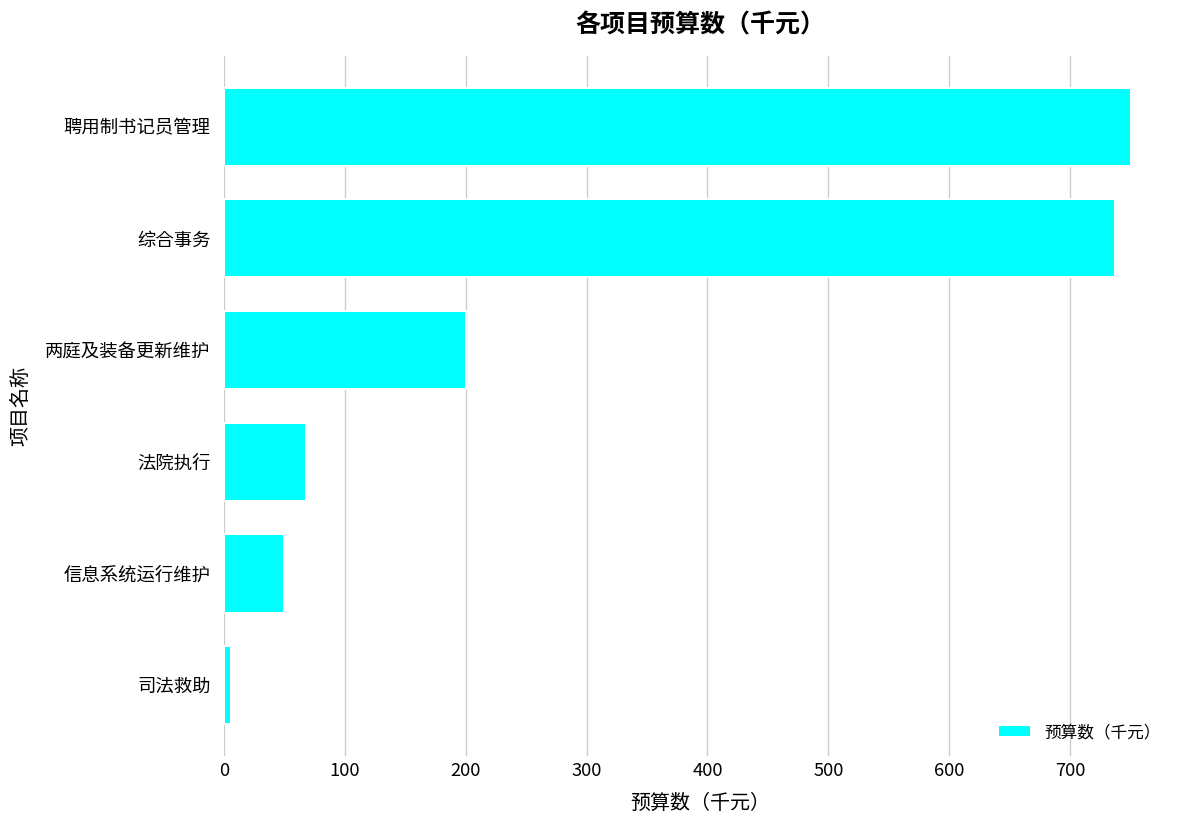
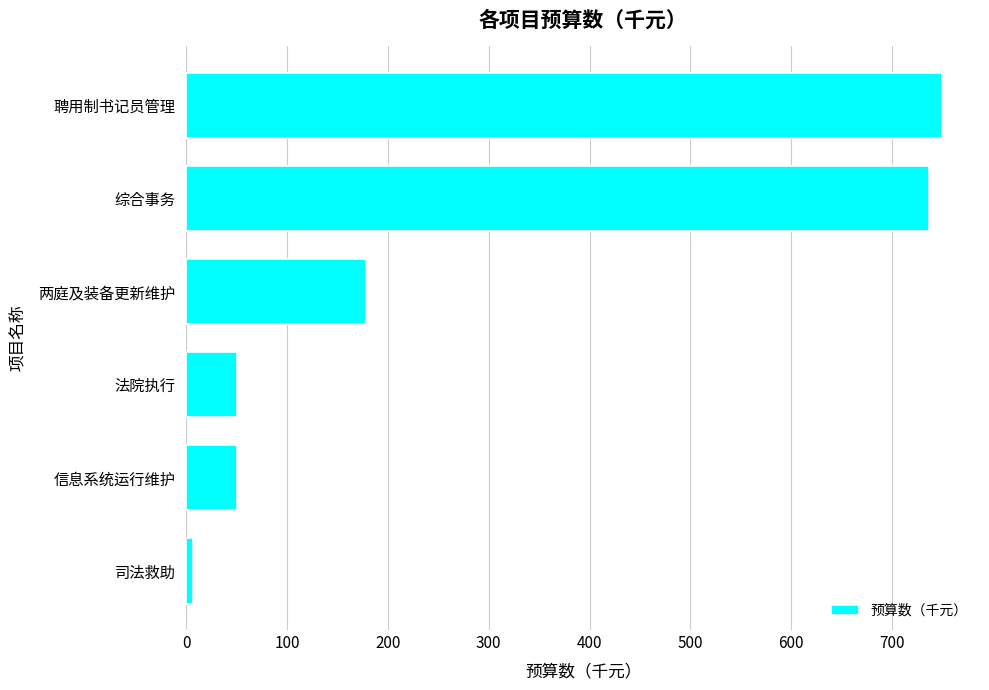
两庭及装备更新维护: 200 -> 178
法院执行: 68 -> 50
